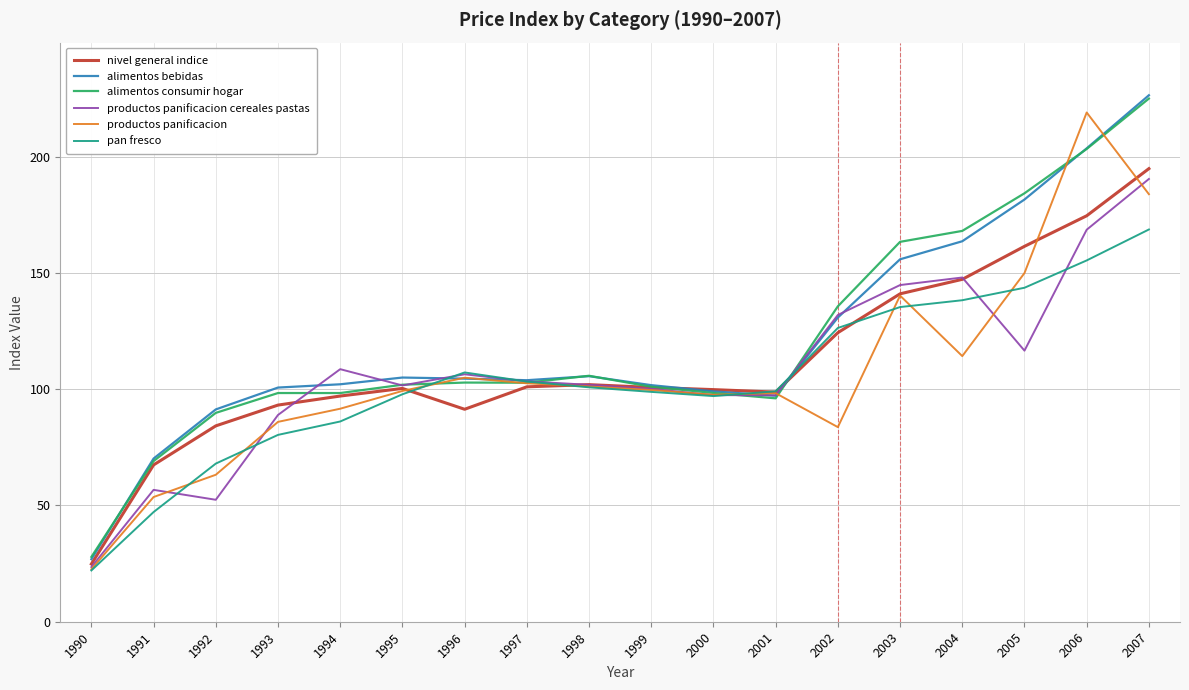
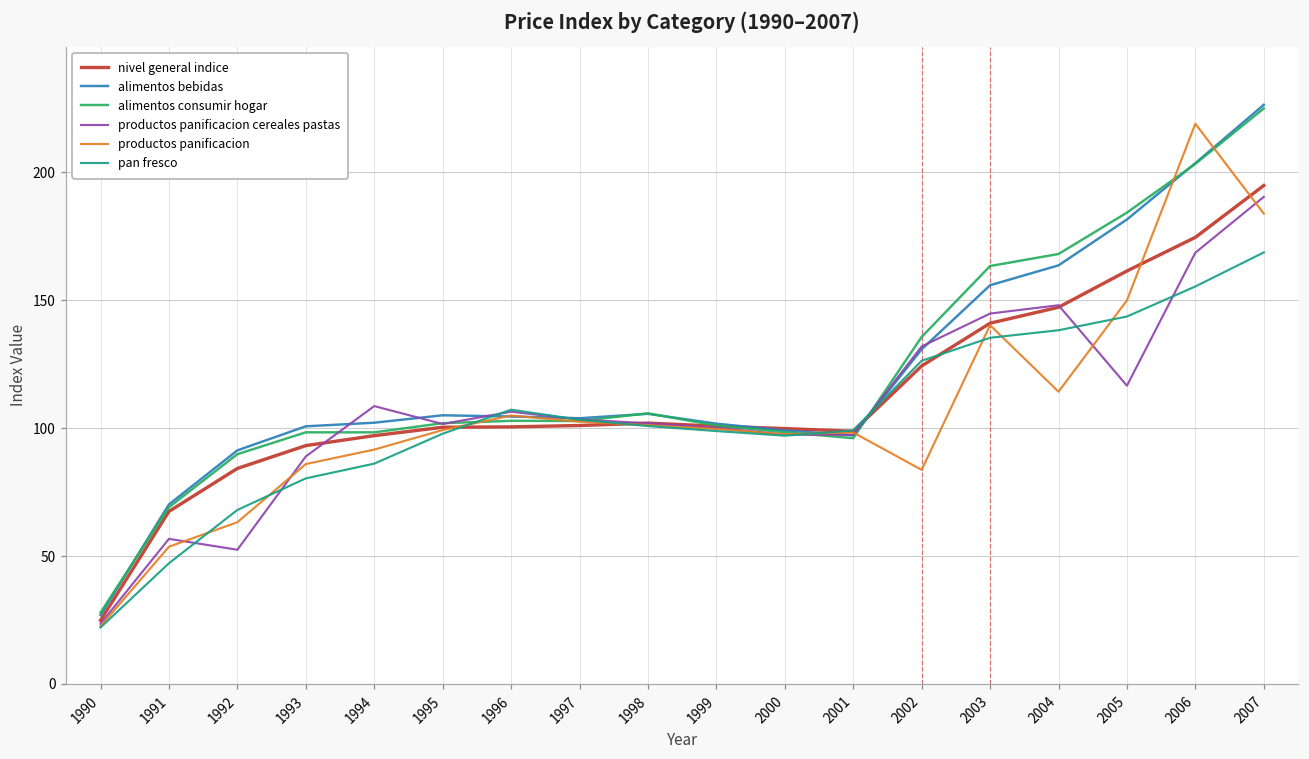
nivel general indice, 1996: 91 -> 101
